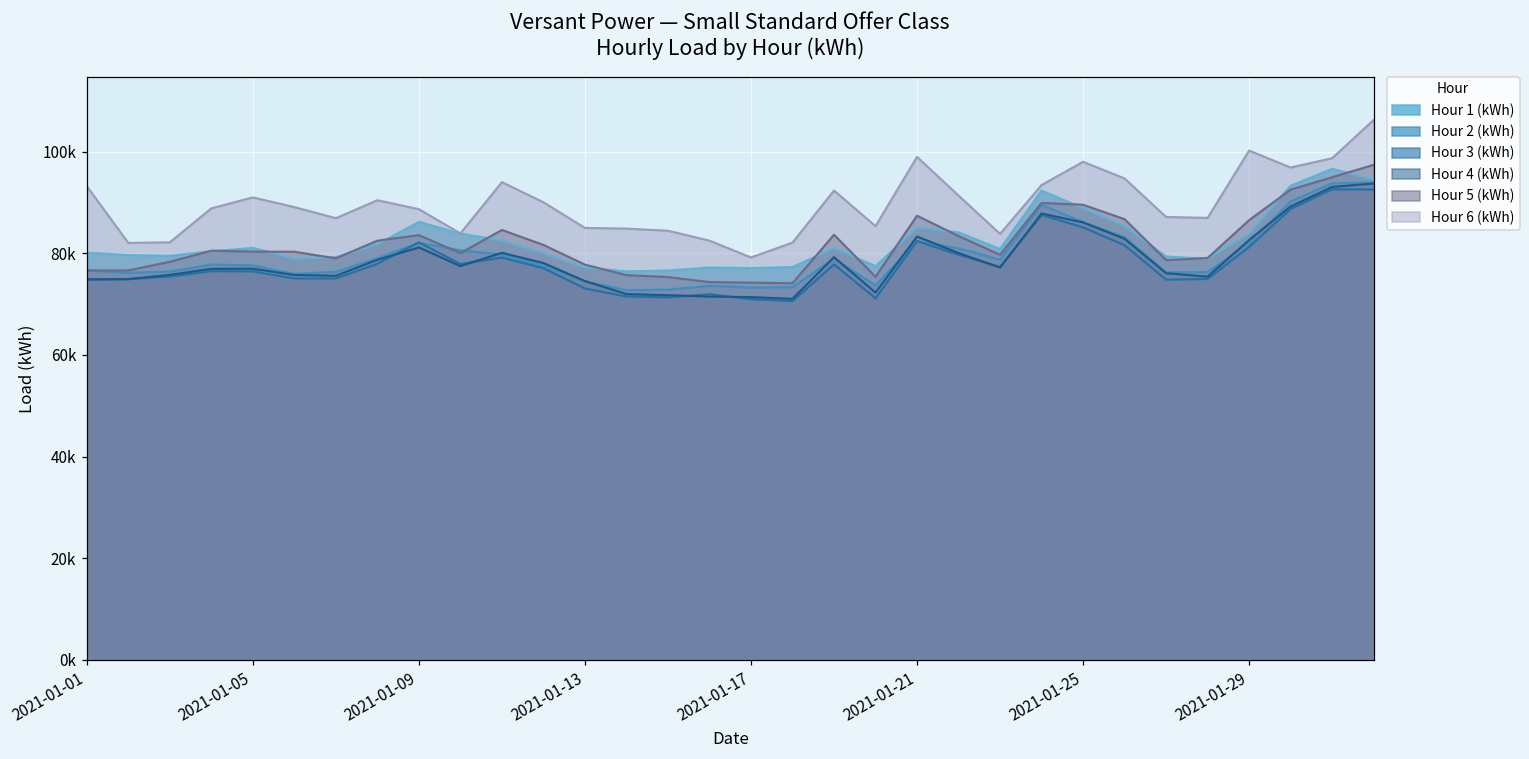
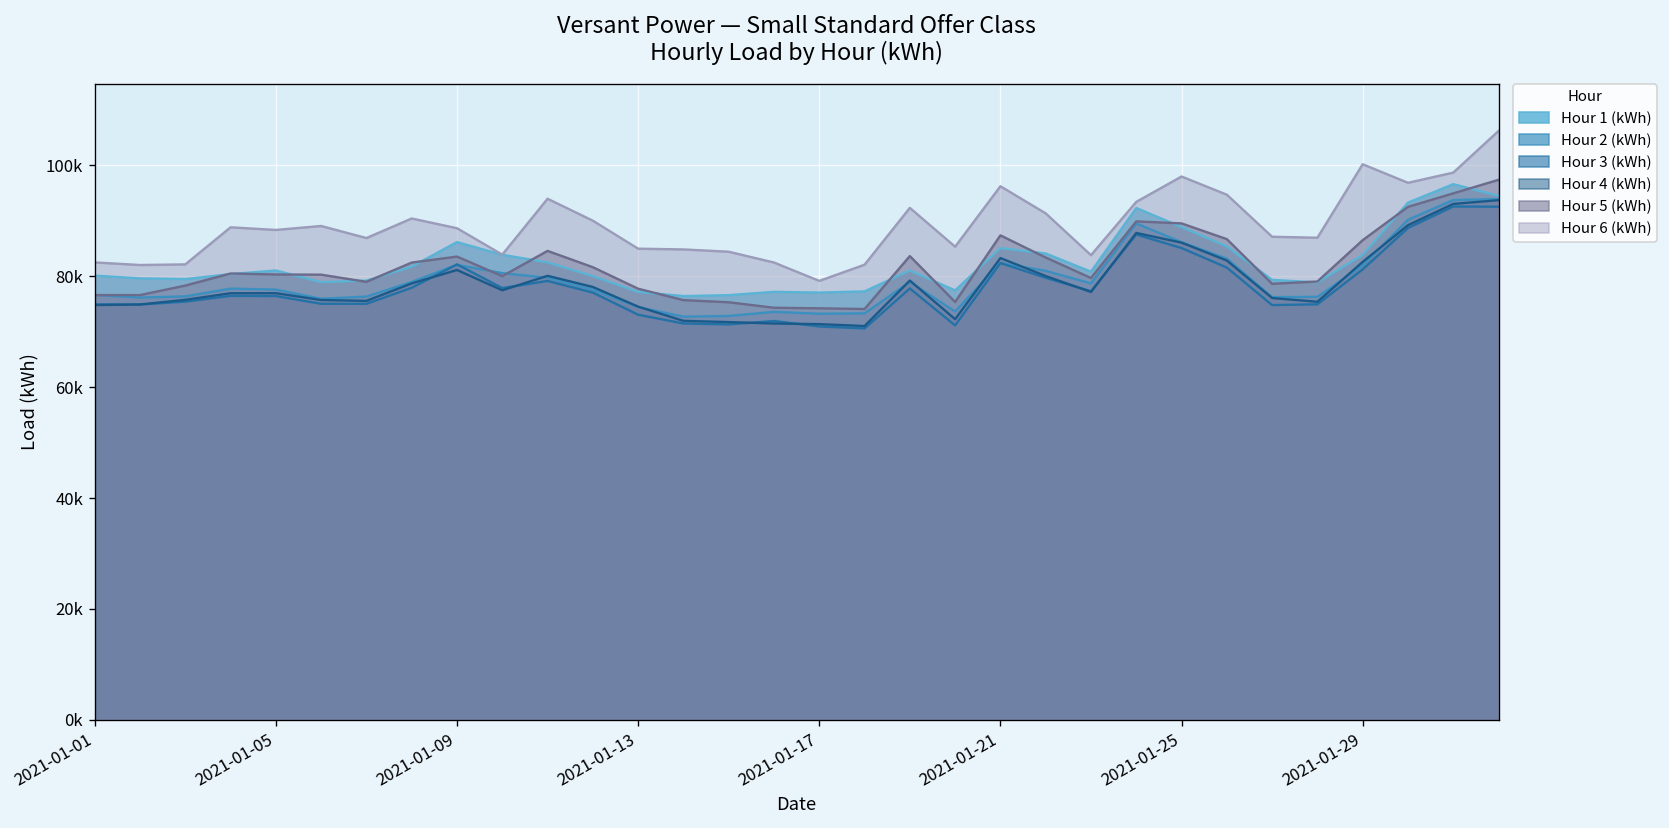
Hour 6 (kWh), 2021-01-01: 93000 -> 82000
Hour 6 (kWh), 2021-01-05: 91000 -> 88000
Hour 6 (kWh), 2021-01-21: 99000 -> 96000
